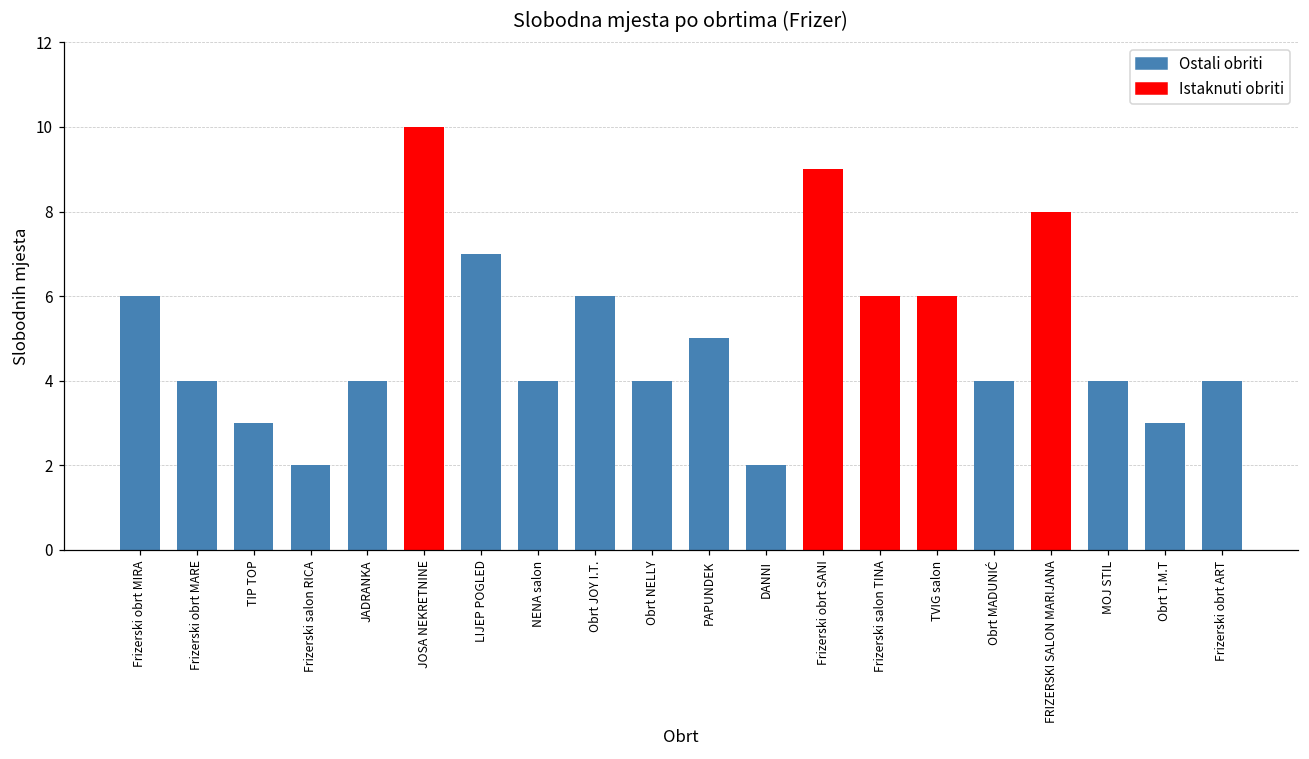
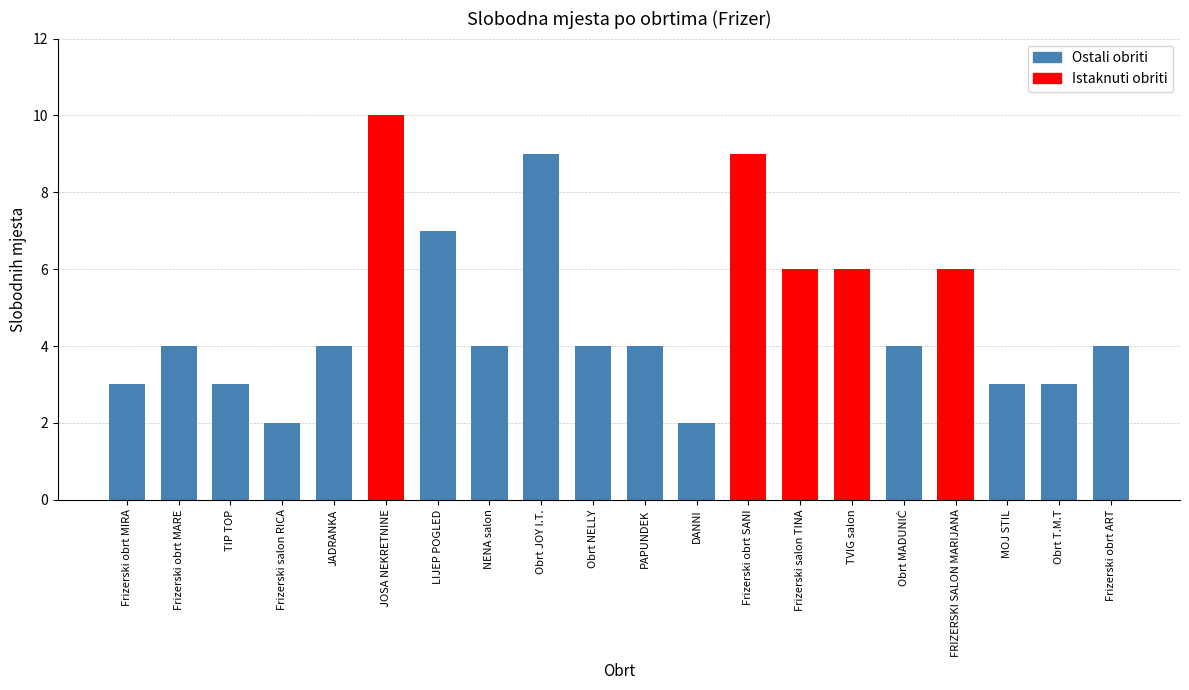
Frizerski obrt MIRA: 6 -> 3
Obrt JOY I.T.: 6 -> 9
PAPUNDEK: 5 -> 4
FRIZERSKI SALON MARIJANA: 8 -> 6
MOJ STIL: 4 -> 3
